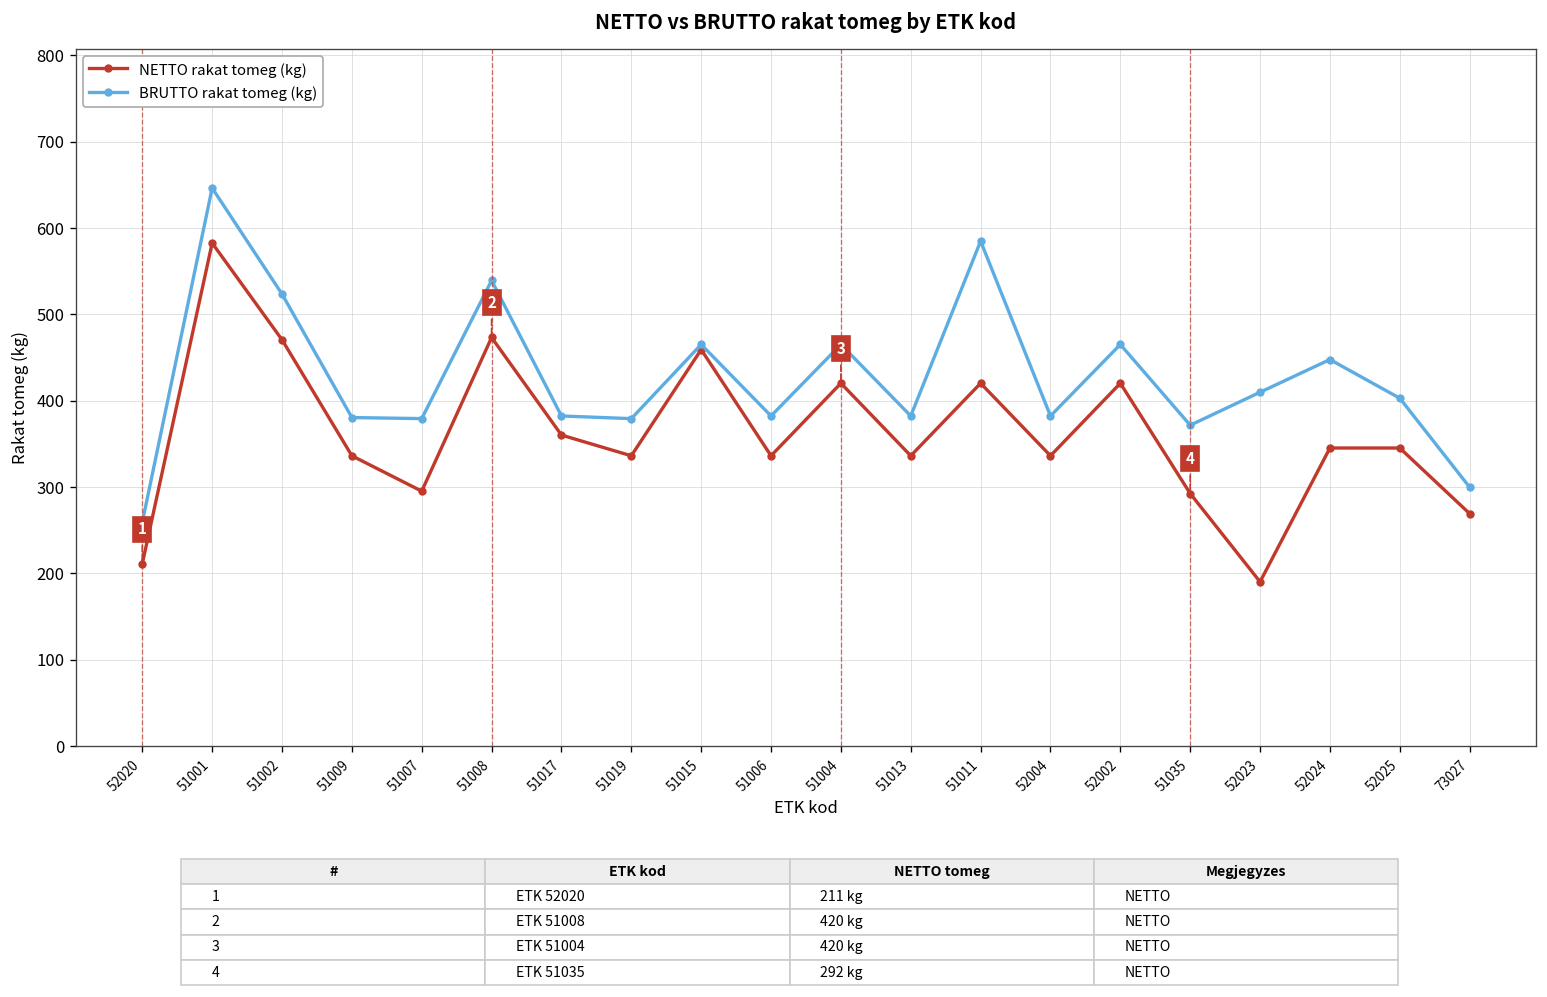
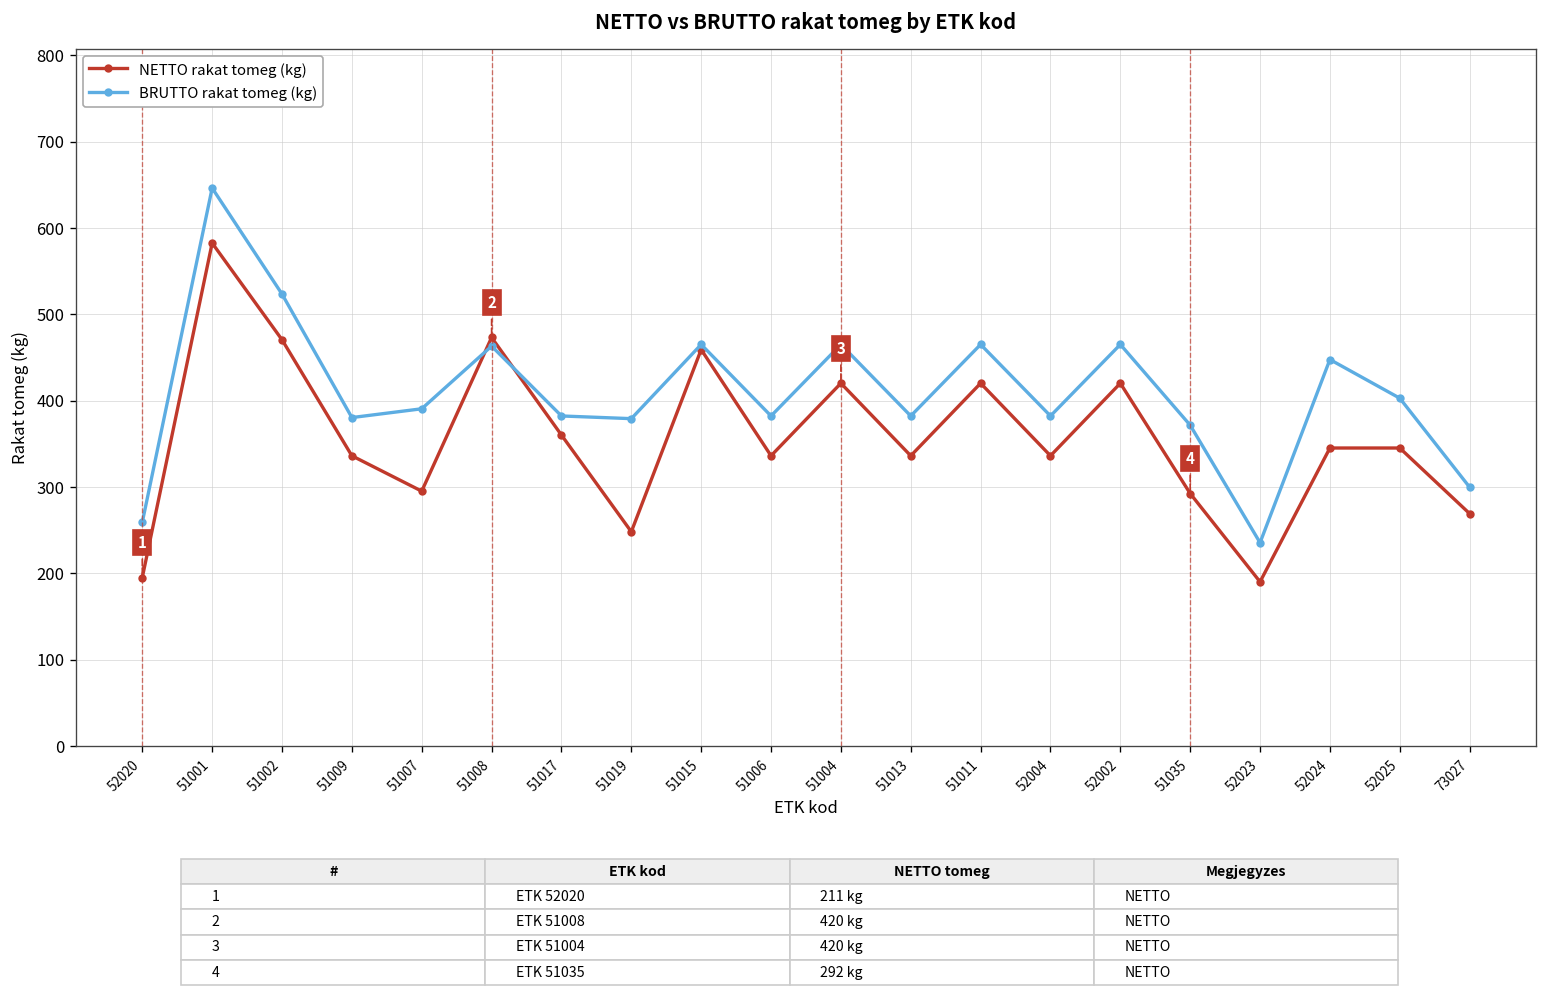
NETTO rakat tomeg (kg), 52020: 210 -> 200
BRUTTO rakat tomeg (kg), 51007: 380 -> 390
BRUTTO rakat tomeg (kg), 51008: 540 -> 460
NETTO rakat tomeg (kg), 51019: 340 -> 250
BRUTTO rakat tomeg (kg), 51011: 580 -> 460
BRUTTO rakat tomeg (kg), 52023: 410 -> 240
